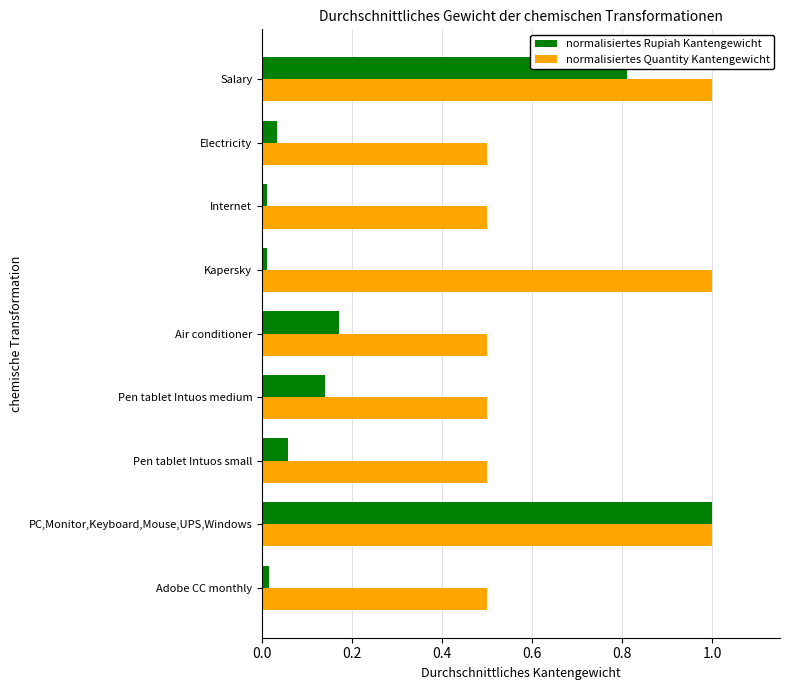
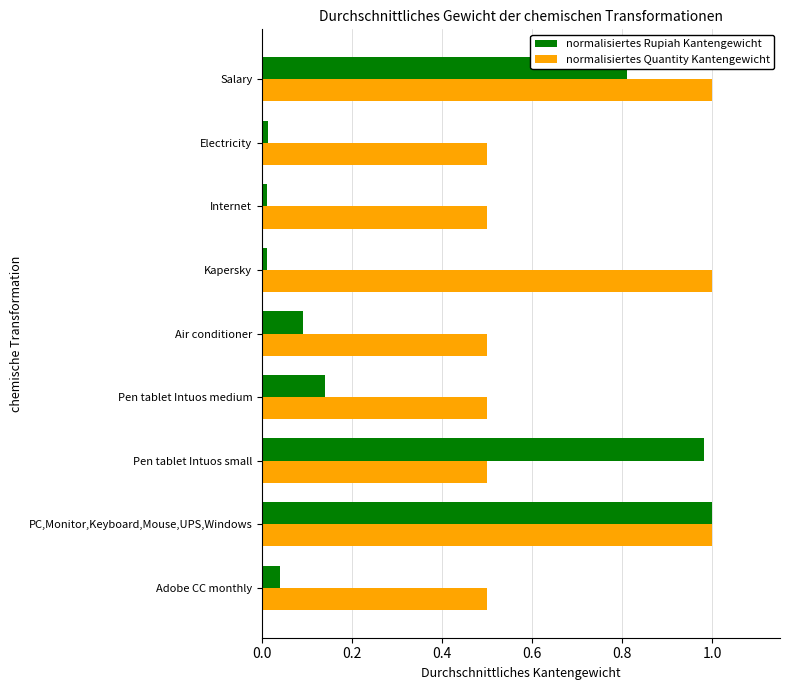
normalisiertes Rupiah Kantengewicht, Electricity: 0.03 -> 0.01
normalisiertes Rupiah Kantengewicht, Air conditioner: 0.17 -> 0.09
normalisiertes Rupiah Kantengewicht, Pen tablet Intuos small: 0.06 -> 0.98
normalisiertes Rupiah Kantengewicht, Adobe CC monthly: 0.01 -> 0.04
